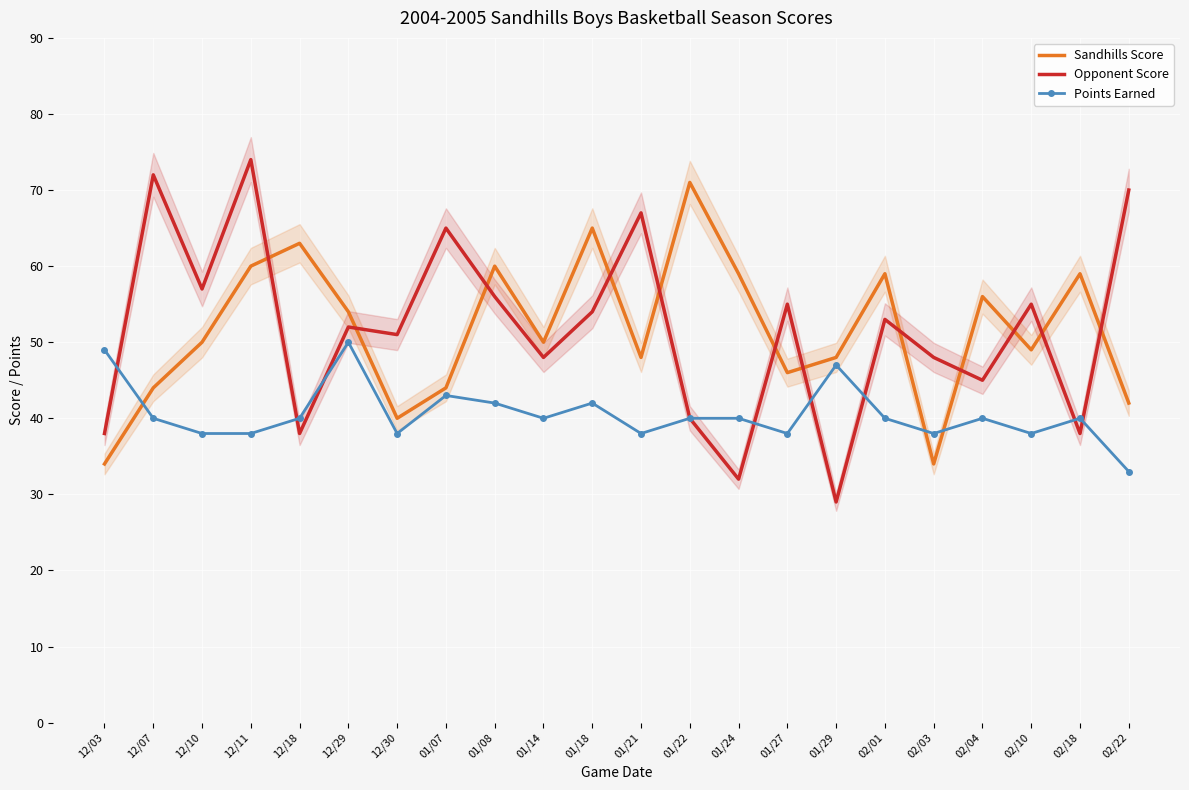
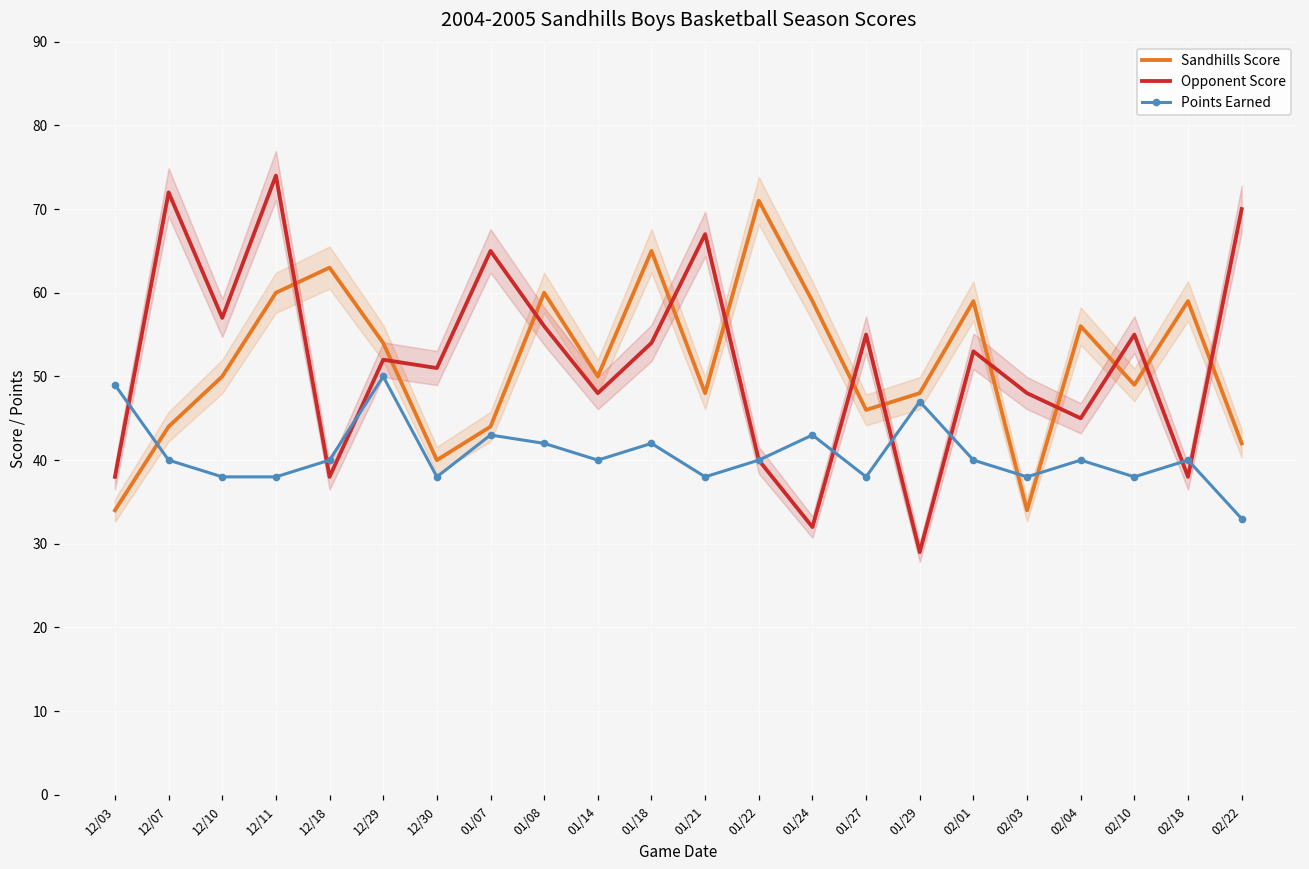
Points Earned, 01/24: 40 -> 43
